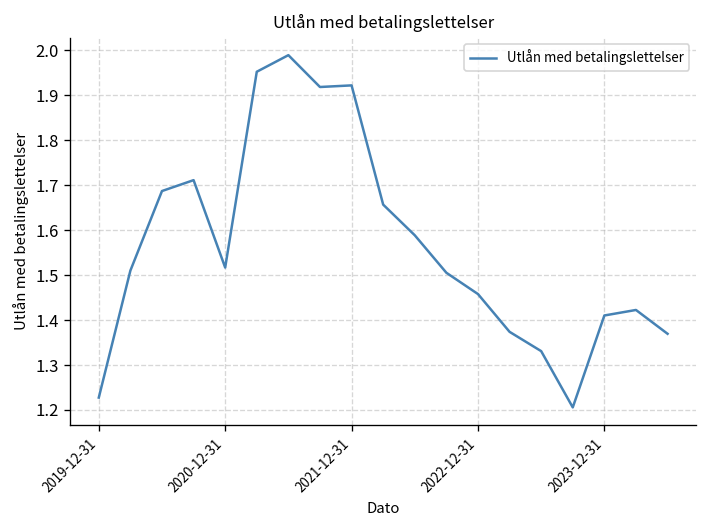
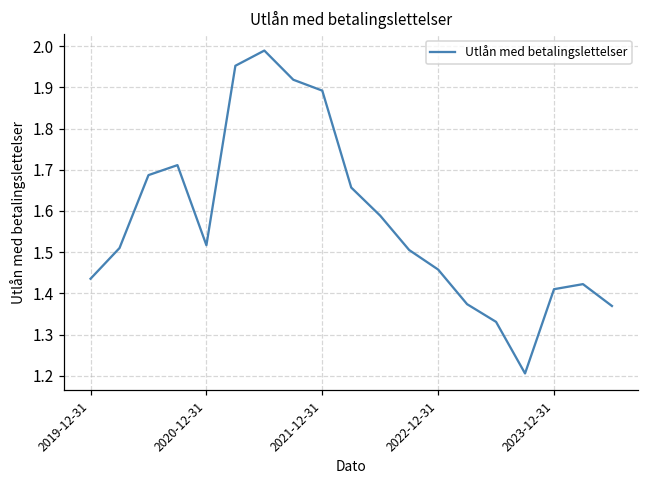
2019-12-31: 1.23 -> 1.44
2021-12-31: 1.92 -> 1.89
